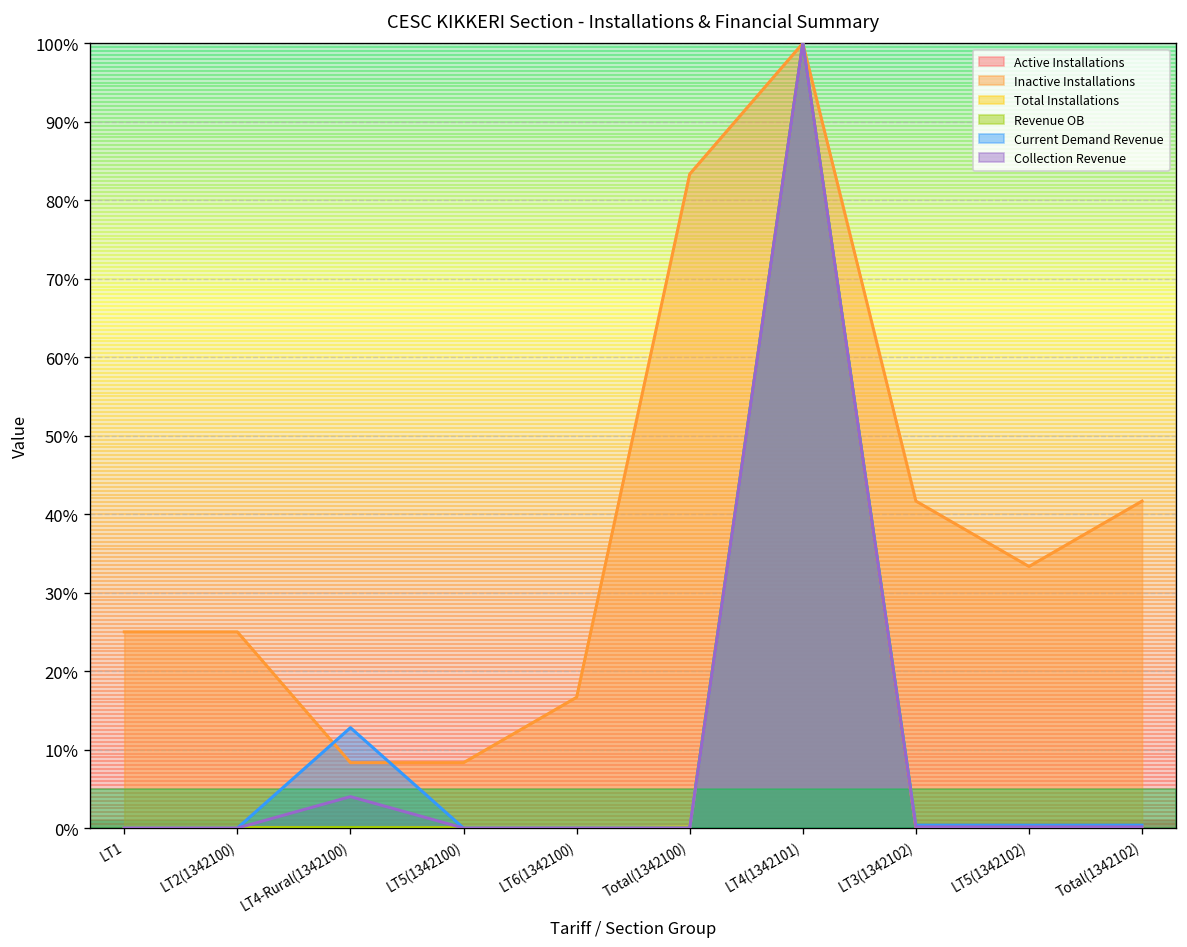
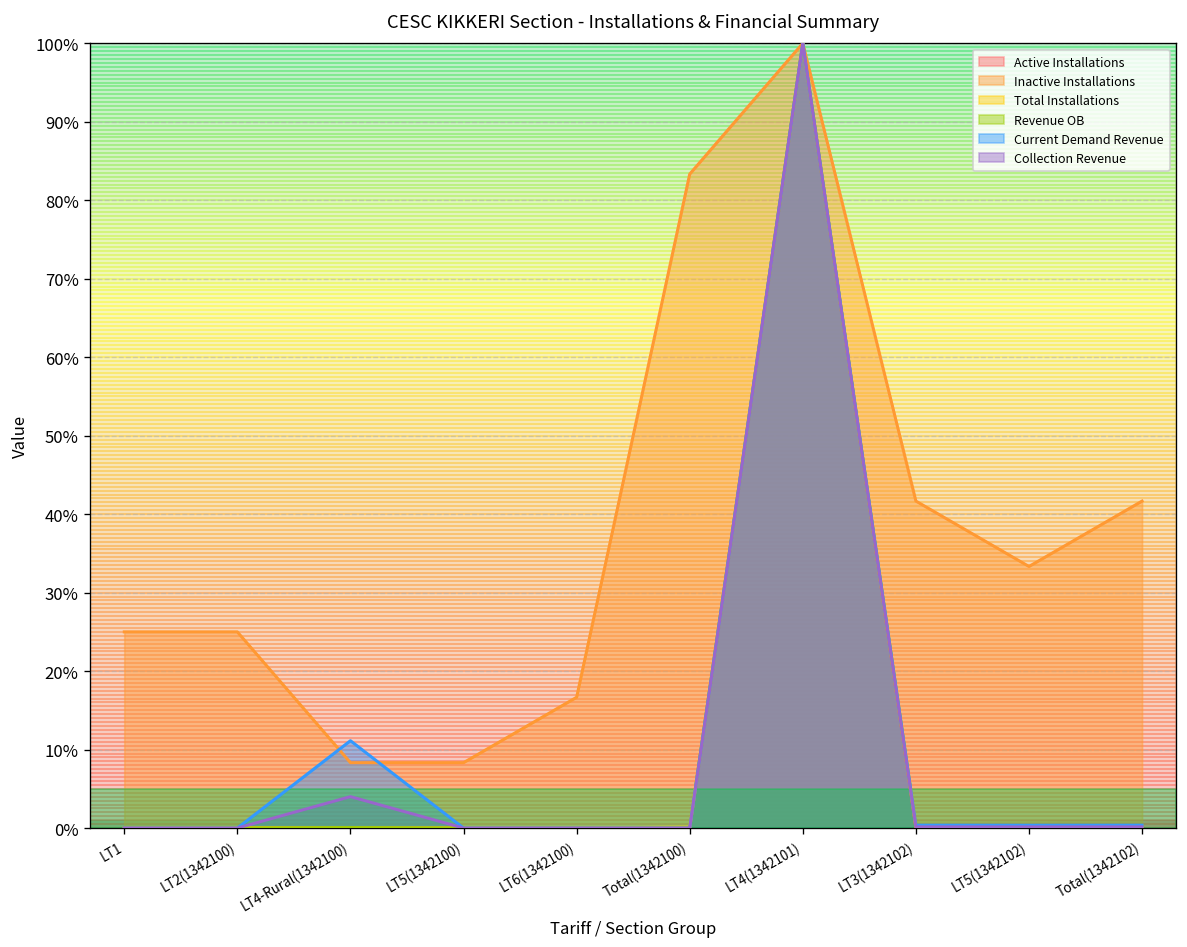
Current Demand Revenue, LT4-Rural(1342100): 13% -> 11%
